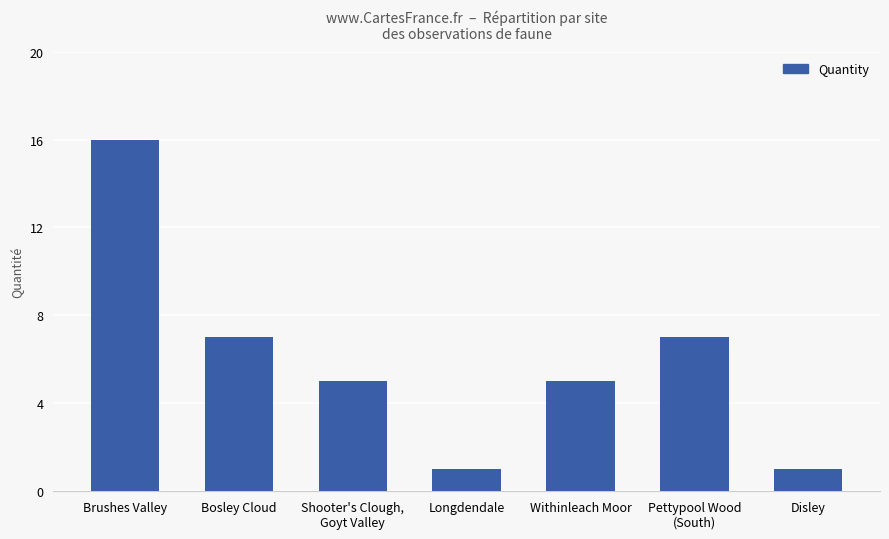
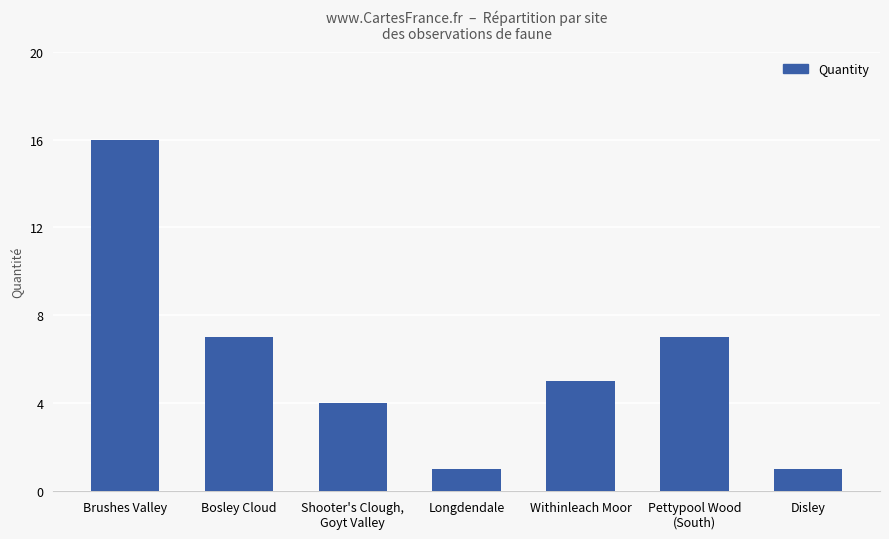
Shooter's Clough, Goyt Valley: 5 -> 4
